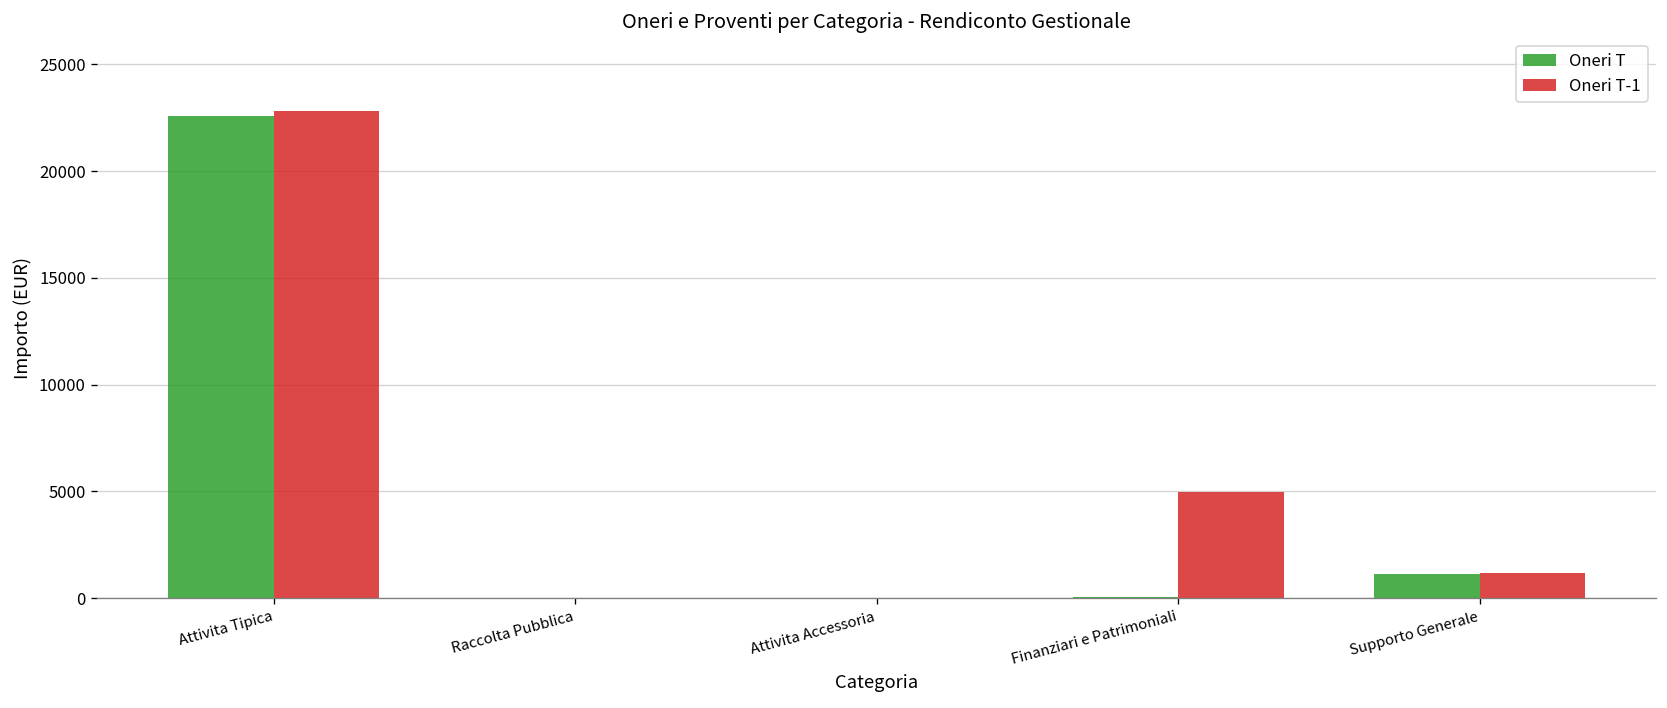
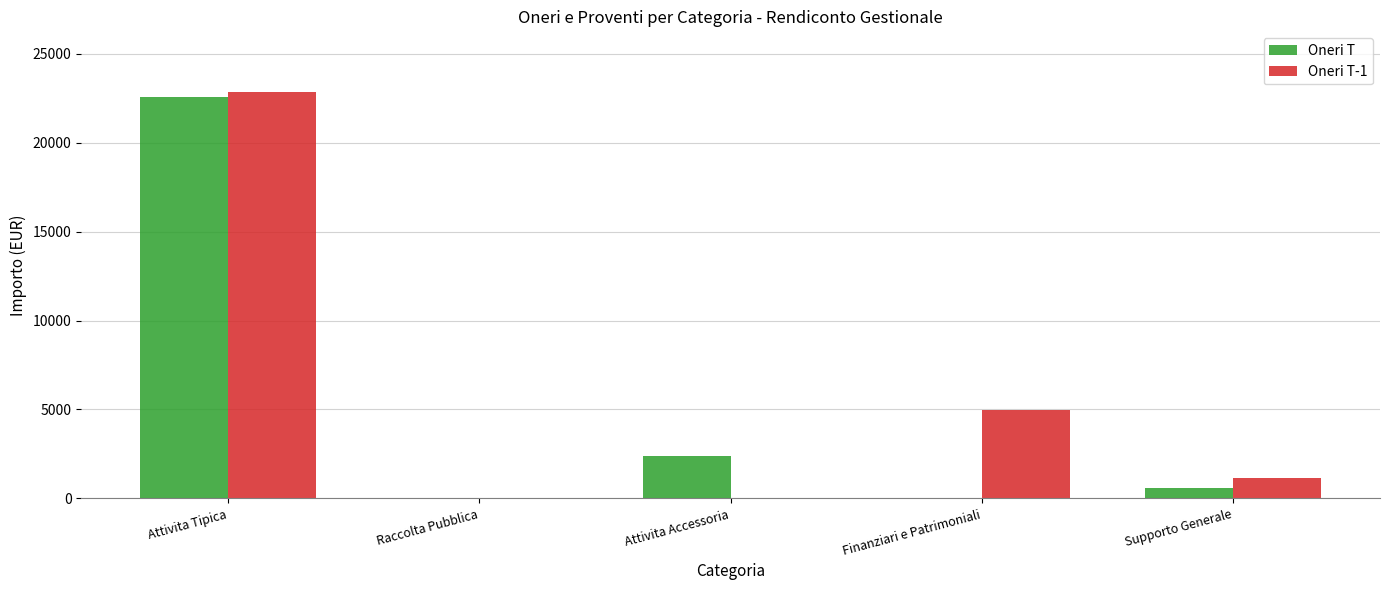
Oneri T, Attivita Accessoria: 0 -> 2400
Oneri T, Supporto Generale: 1100 -> 600
